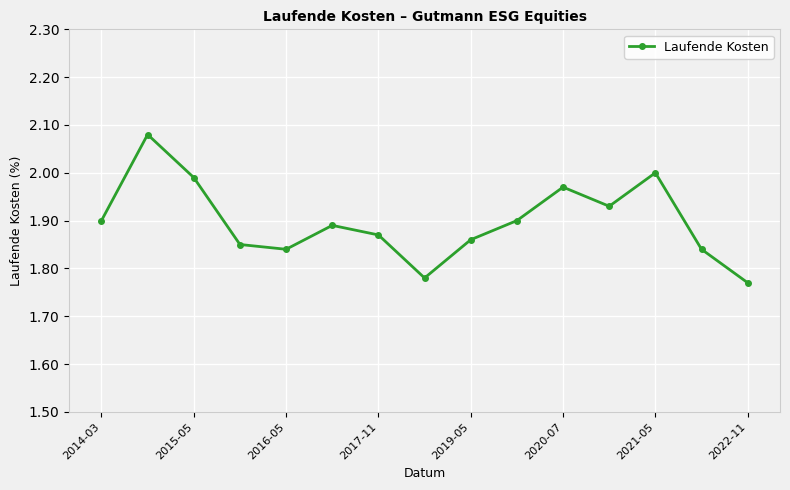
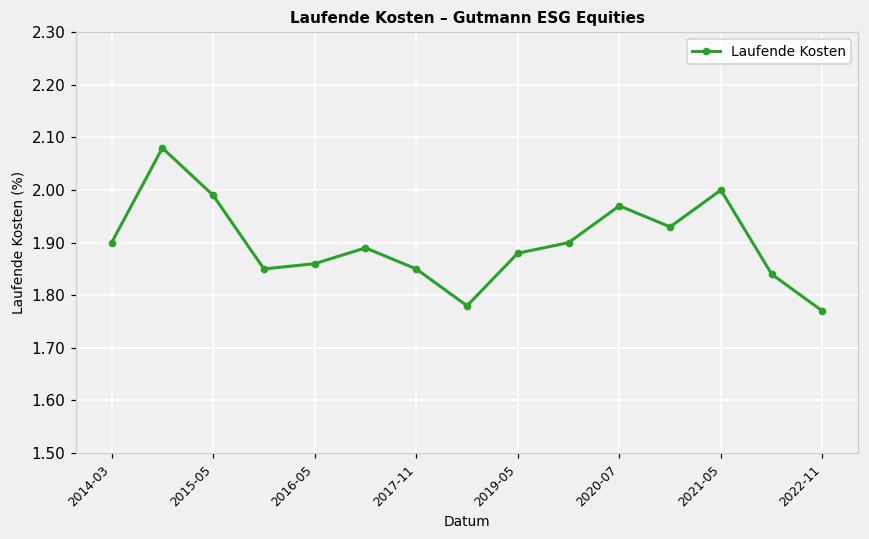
2016-05: 1.84 -> 1.86
2017-11: 1.87 -> 1.85
2019-05: 1.86 -> 1.88
